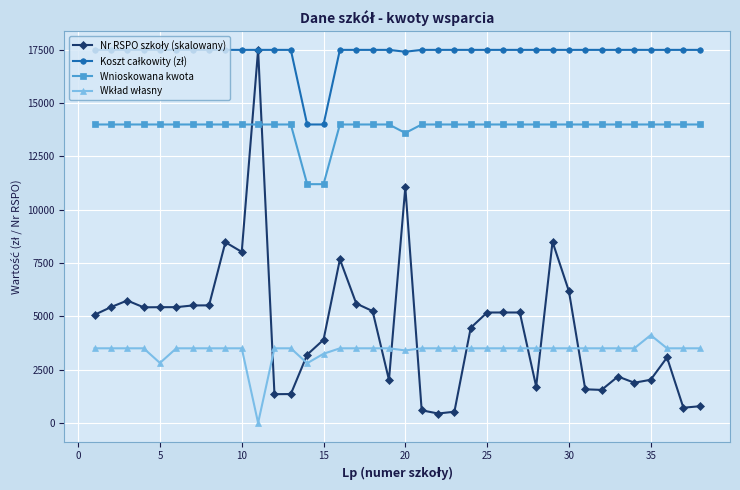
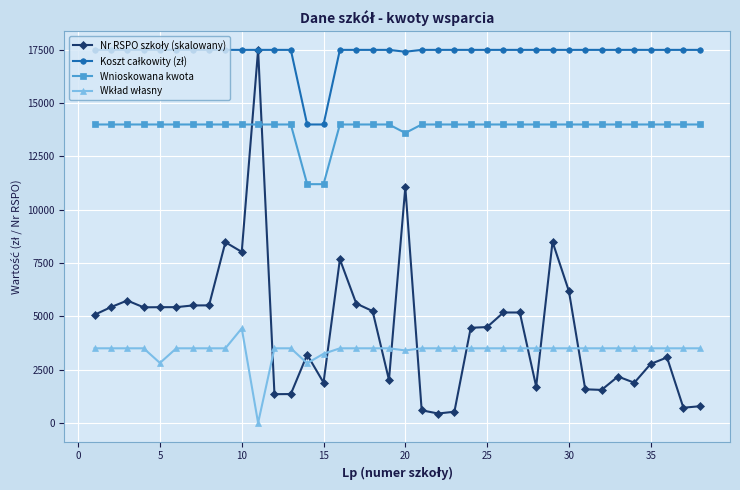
Wkład własny, 10: 3500 -> 4400
Nr RSPO szkoły (skalowany), 15: 3900 -> 1900
Nr RSPO szkoły (skalowany), 25: 5200 -> 4500
Nr RSPO szkoły (skalowany), 35: 2000 -> 2800
Wkład własny, 35: 4100 -> 3500
